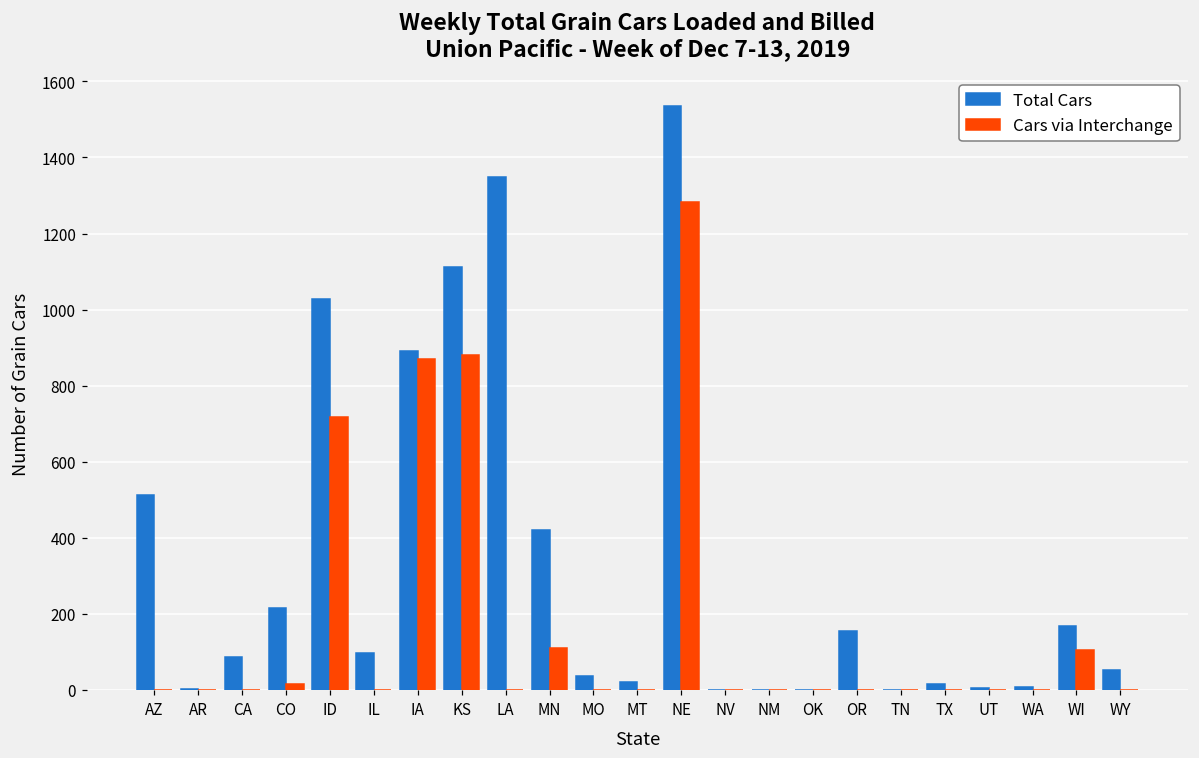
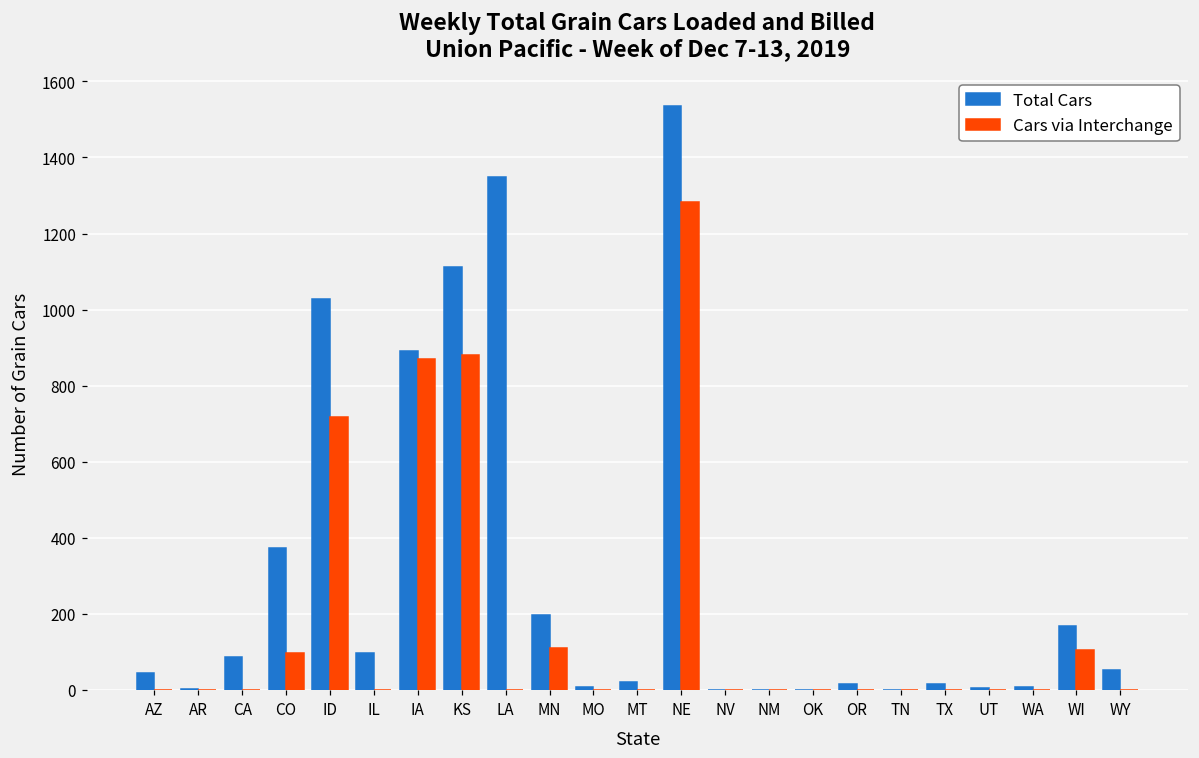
Total Cars, AZ: 510 -> 40
Total Cars, CO: 220 -> 370
Cars via Interchange, CO: 20 -> 100
Total Cars, MN: 420 -> 200
Total Cars, MO: 40 -> 10
Total Cars, OR: 160 -> 20
